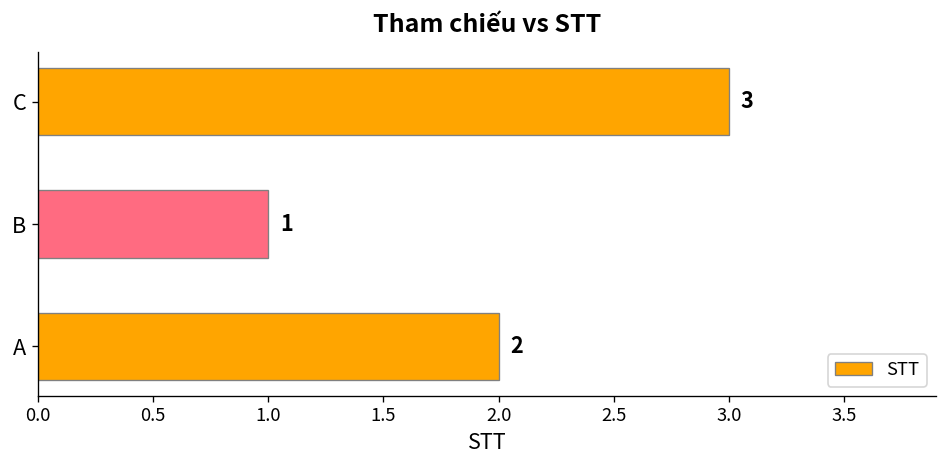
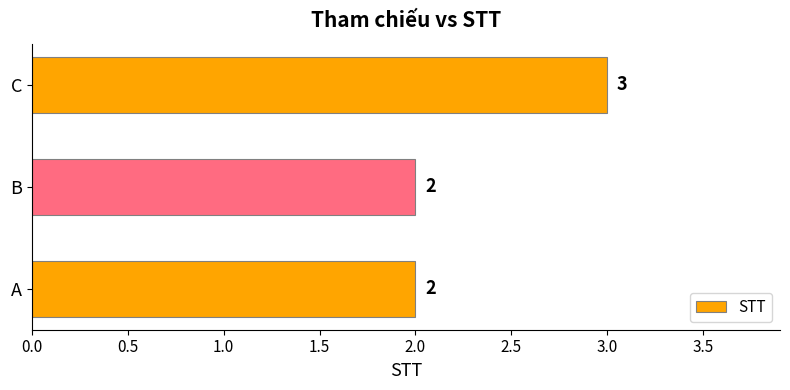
B: 1 -> 2
